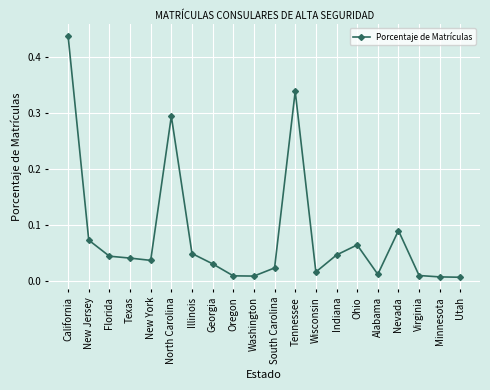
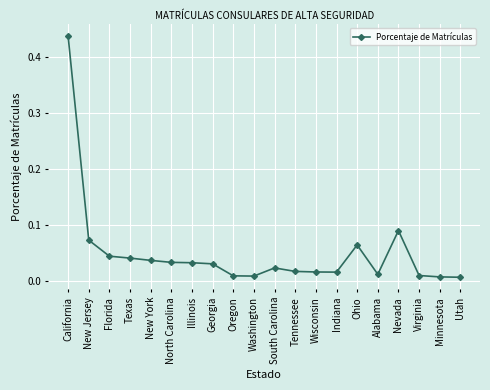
North Carolina: 0.29 -> 0.03
Illinois: 0.05 -> 0.03
Tennessee: 0.34 -> 0.02
Indiana: 0.05 -> 0.02
